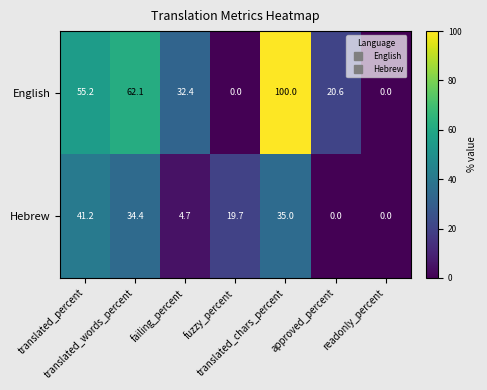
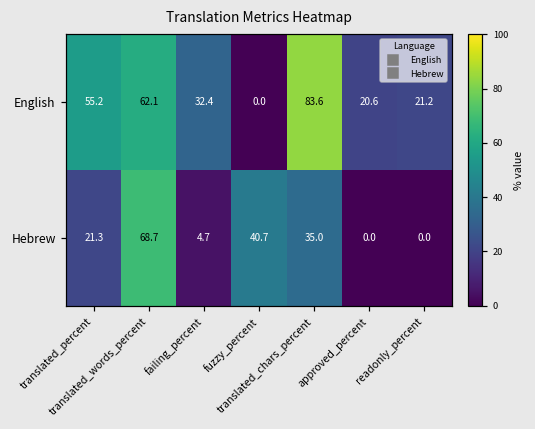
English, translated_chars_percent: 100.0 -> 83.6
English, readonly_percent: 0.0 -> 21.2
Hebrew, translated_percent: 41.2 -> 21.3
Hebrew, translated_words_percent: 34.4 -> 68.7
Hebrew, fuzzy_percent: 19.7 -> 40.7
